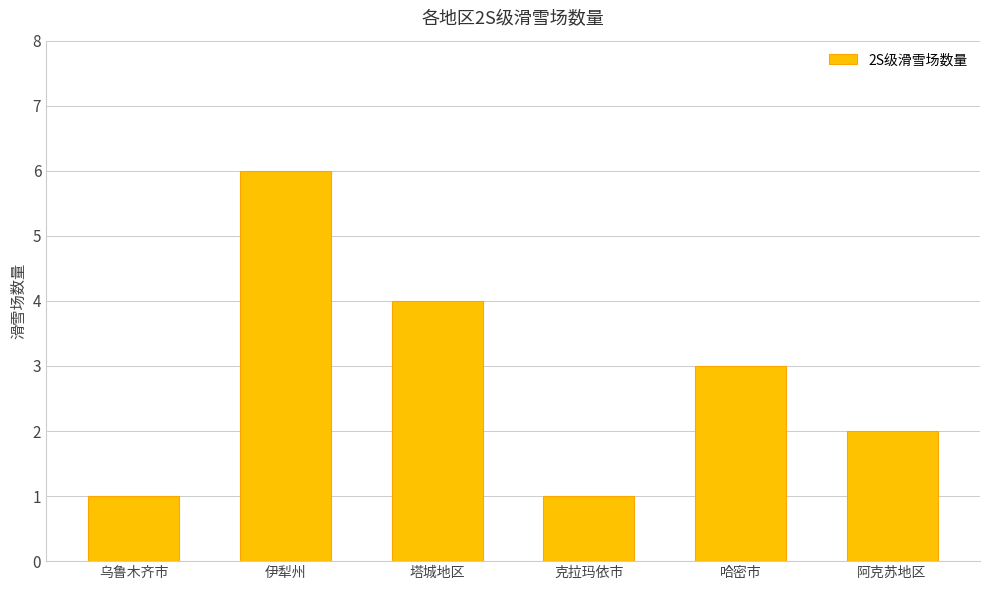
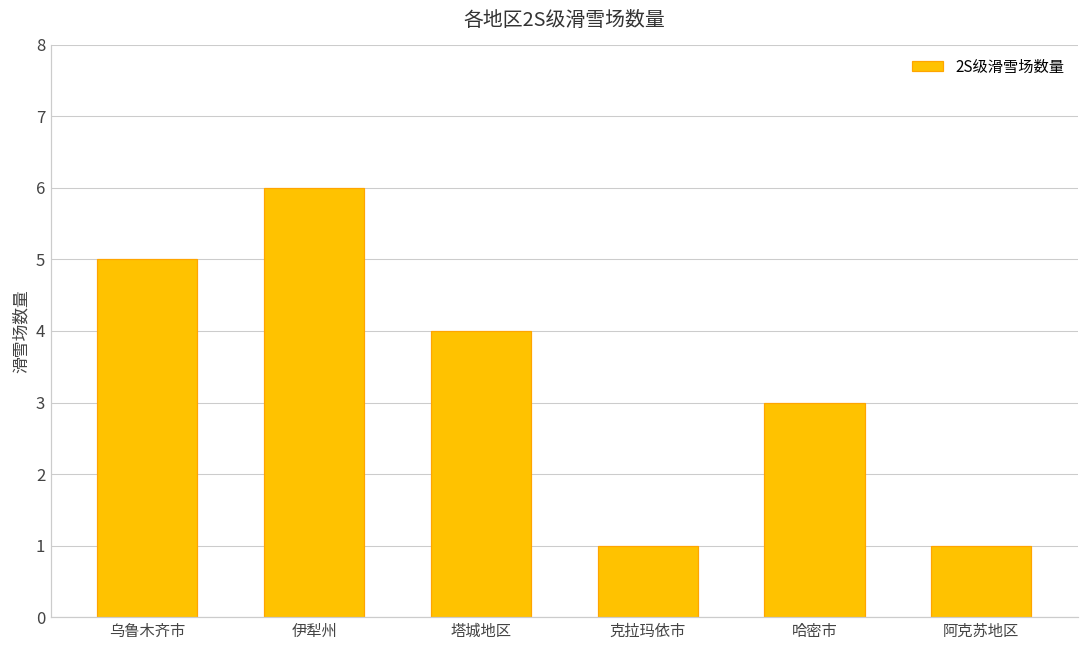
乌鲁木齐市: 1 -> 5
阿克苏地区: 2 -> 1
